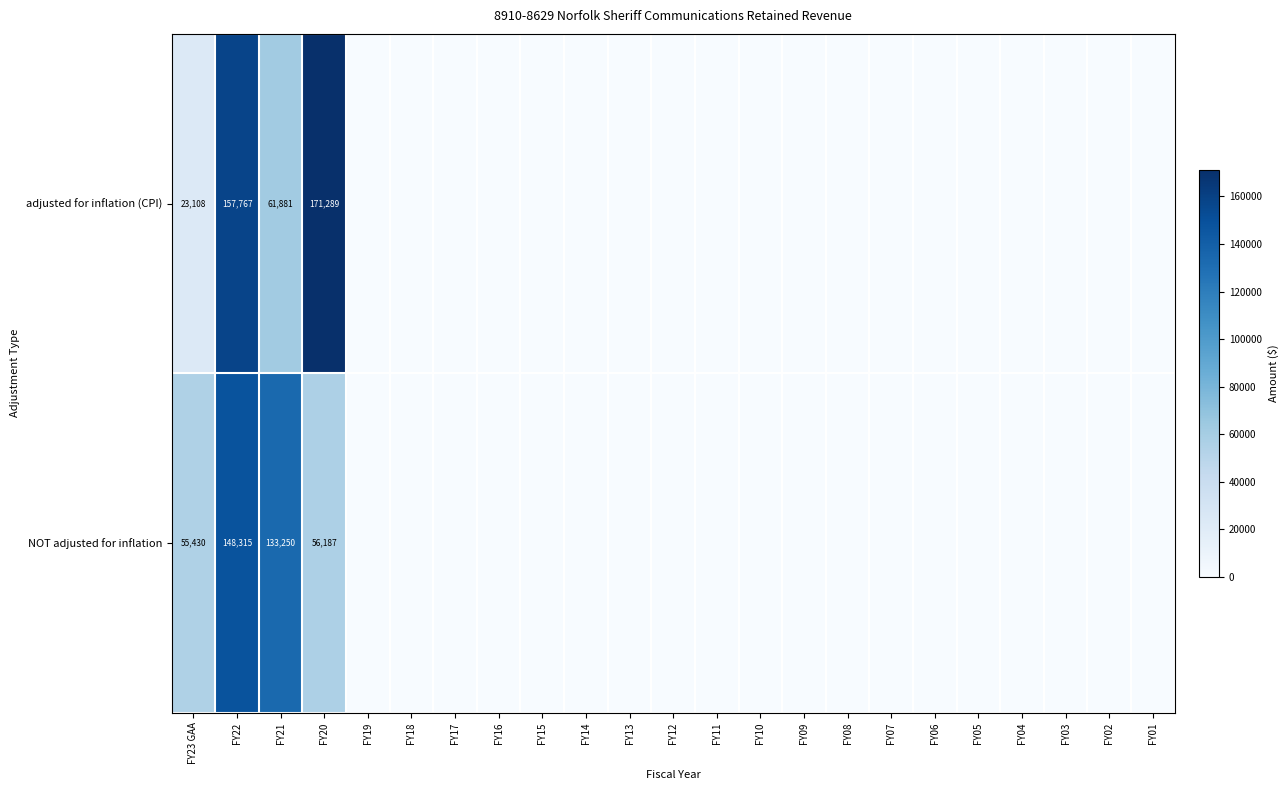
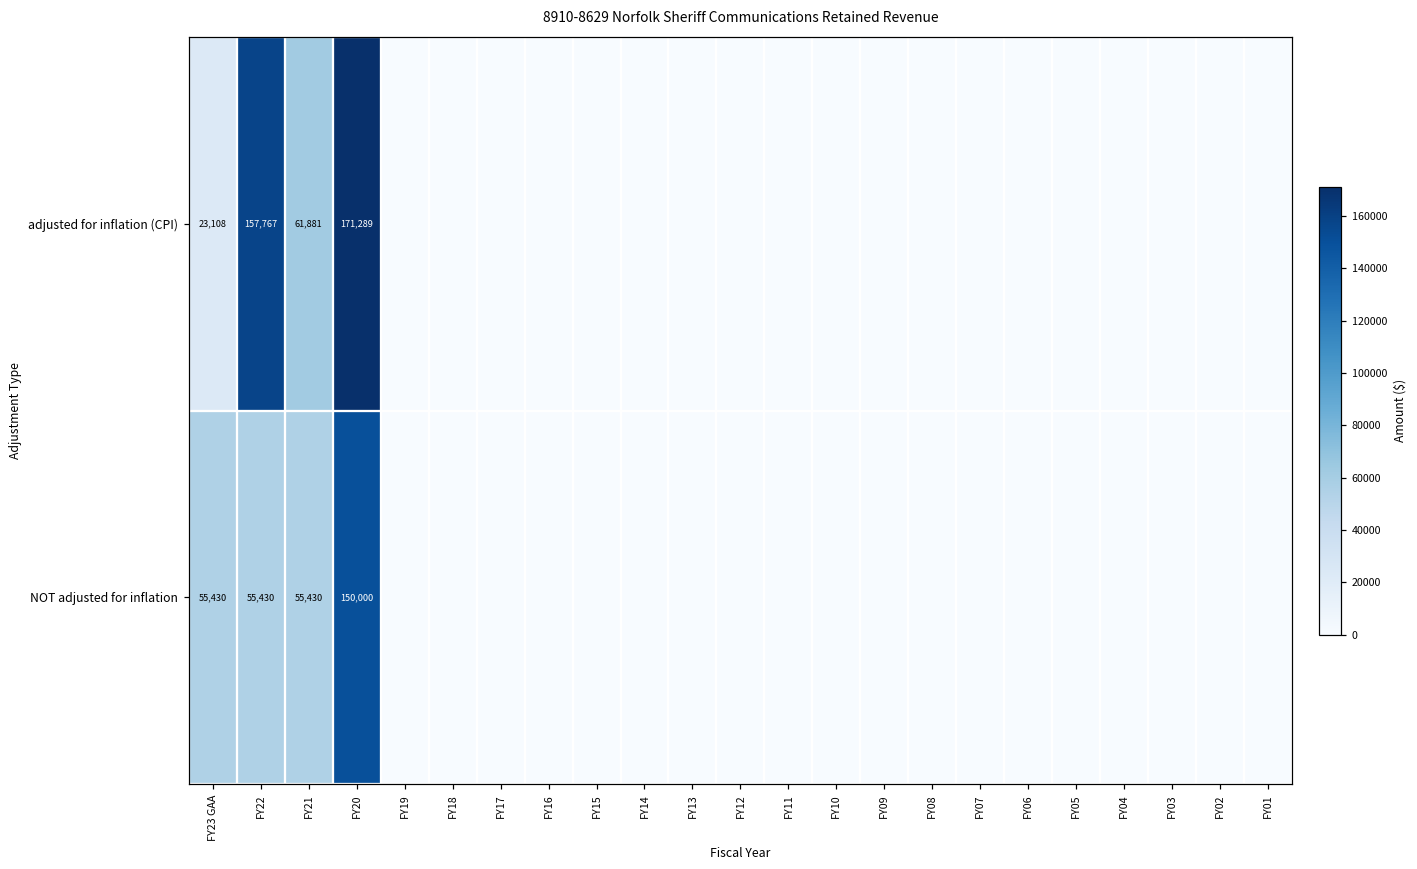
NOT adjusted for inflation, FY22: 148,315 -> 55,430
NOT adjusted for inflation, FY21: 133,250 -> 55,430
NOT adjusted for inflation, FY20: 56,187 -> 150,000
